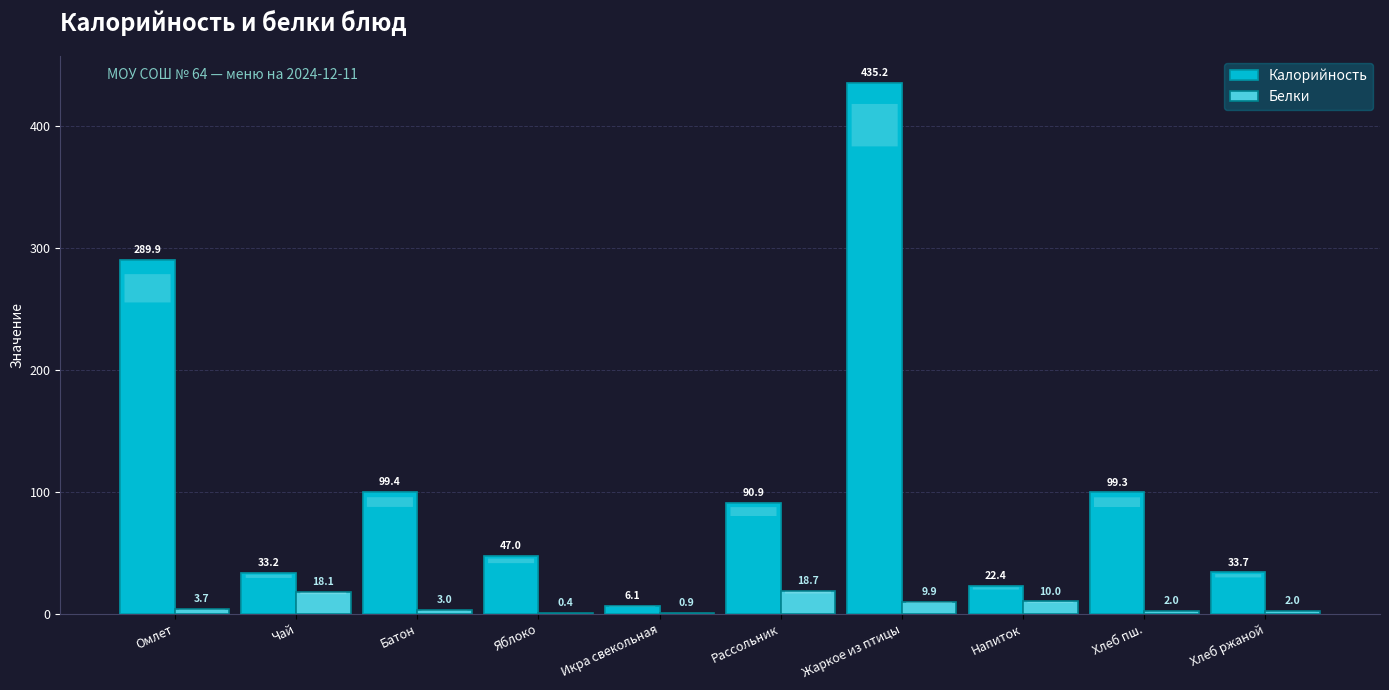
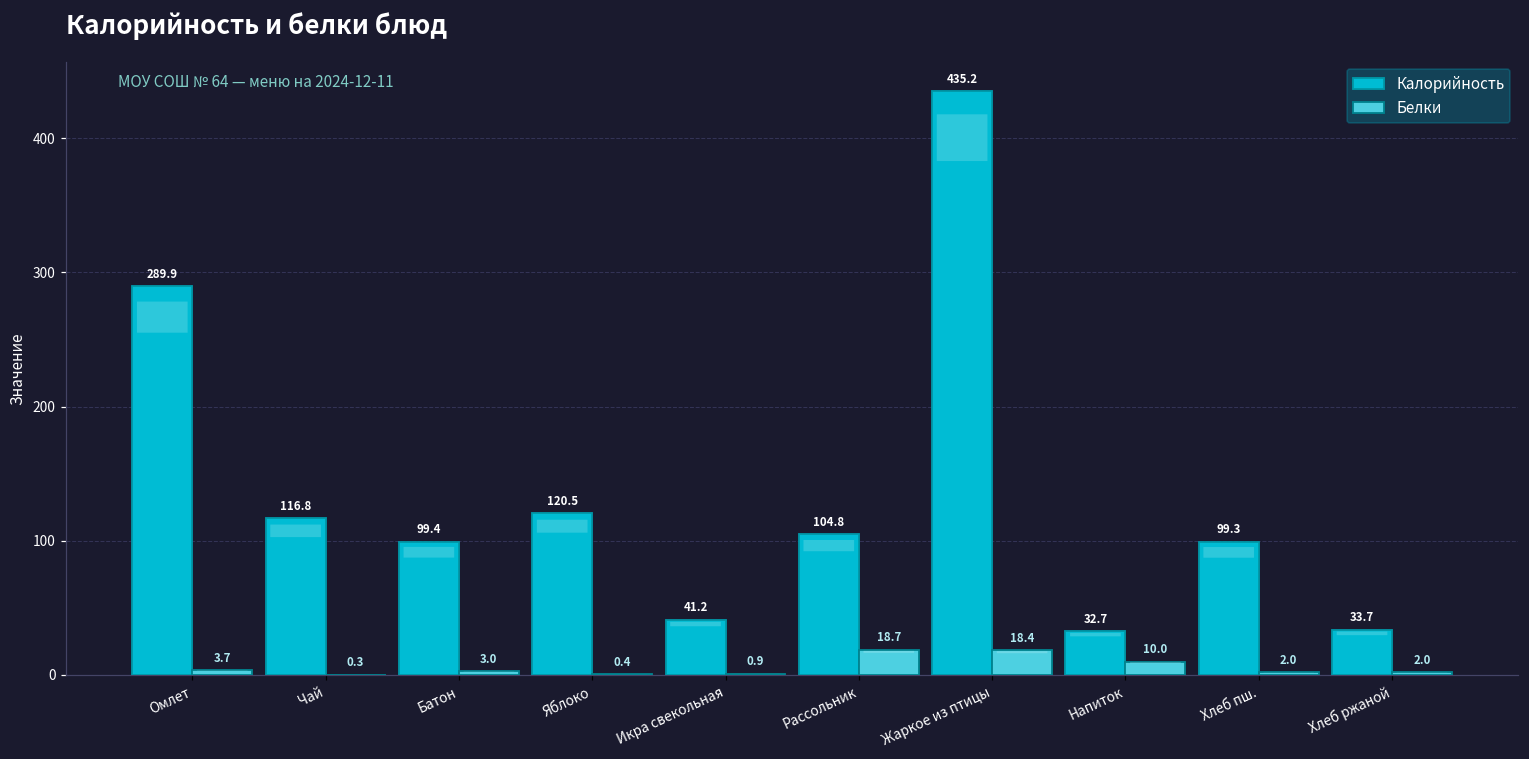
Калорийность, Чай: 33.2 -> 116.8
Белки, Чай: 18.1 -> 0.3
Калорийность, Яблоко: 47.0 -> 120.5
Калорийность, Икра свекольная: 6.1 -> 41.2
Калорийность, Рассольник: 90.9 -> 104.8
Белки, Жаркое из птицы: 9.9 -> 18.4
Калорийность, Напиток: 22.4 -> 32.7
